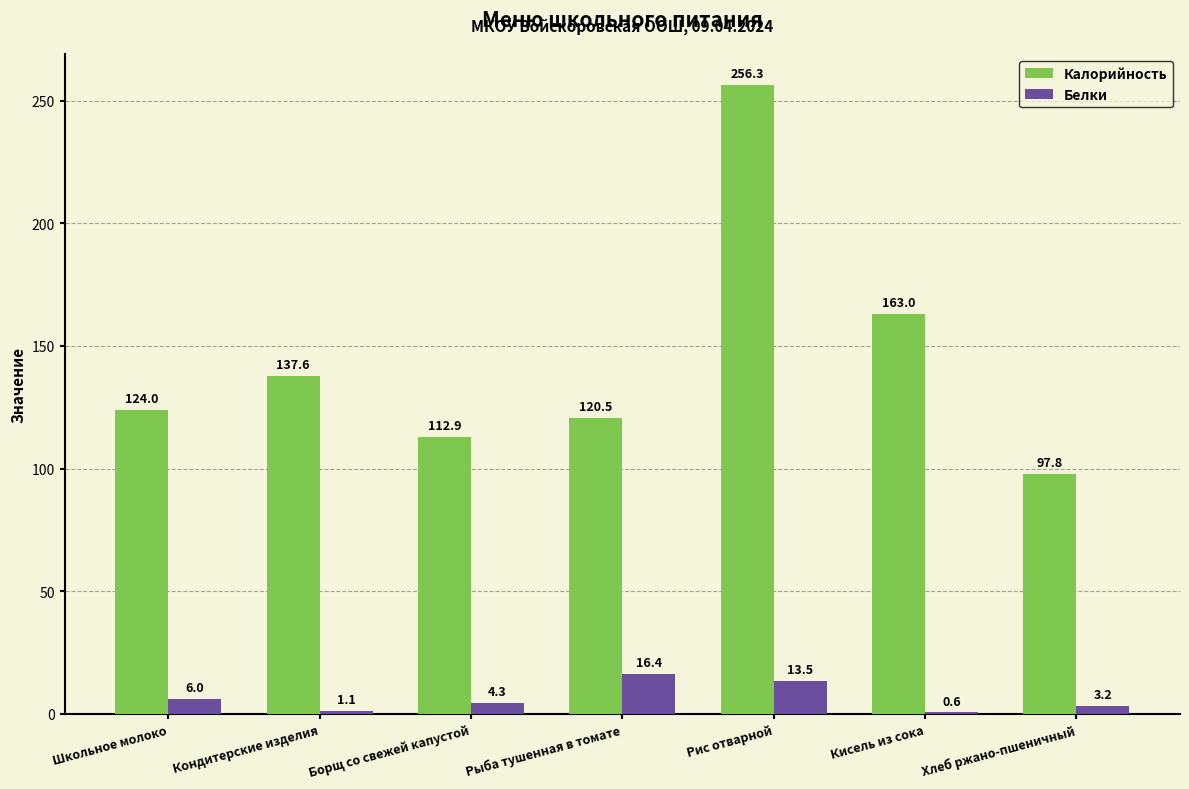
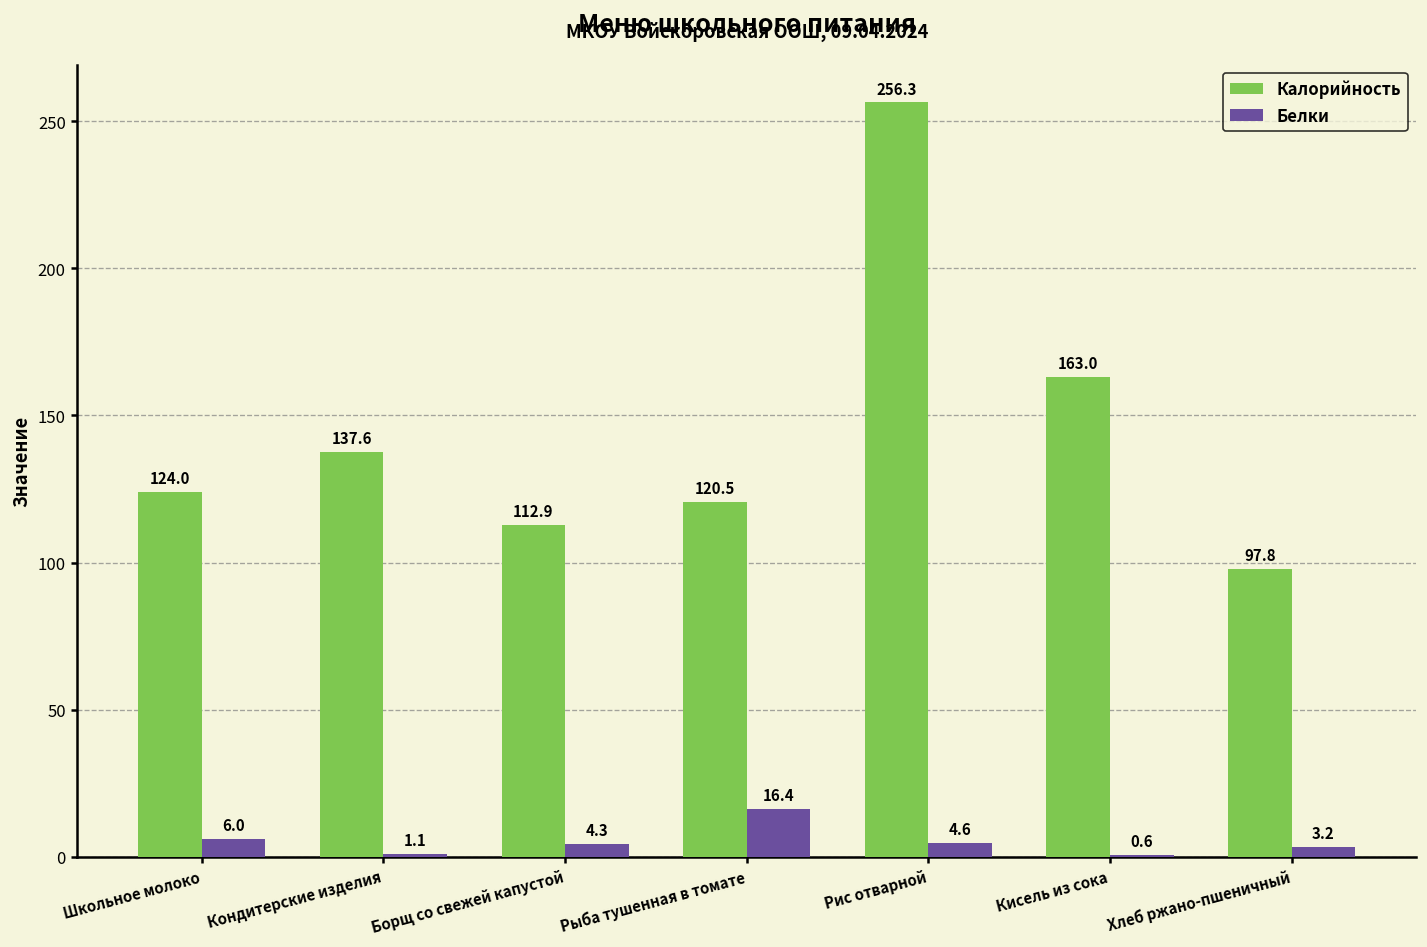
Белки, Рис отварной: 13.5 -> 4.6
